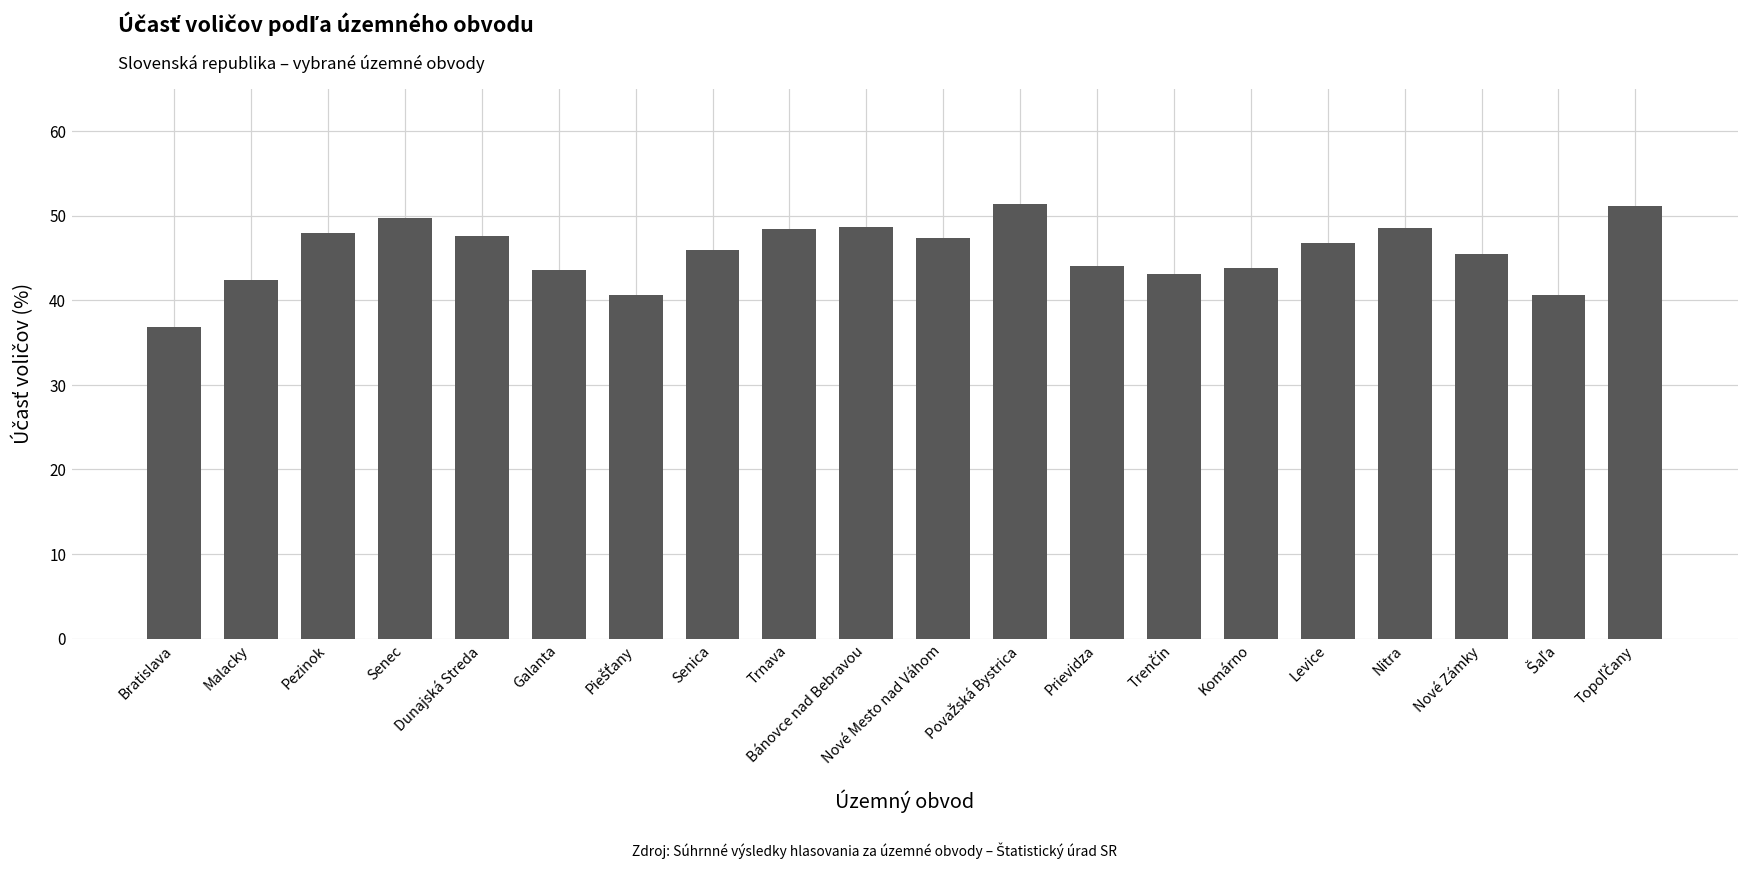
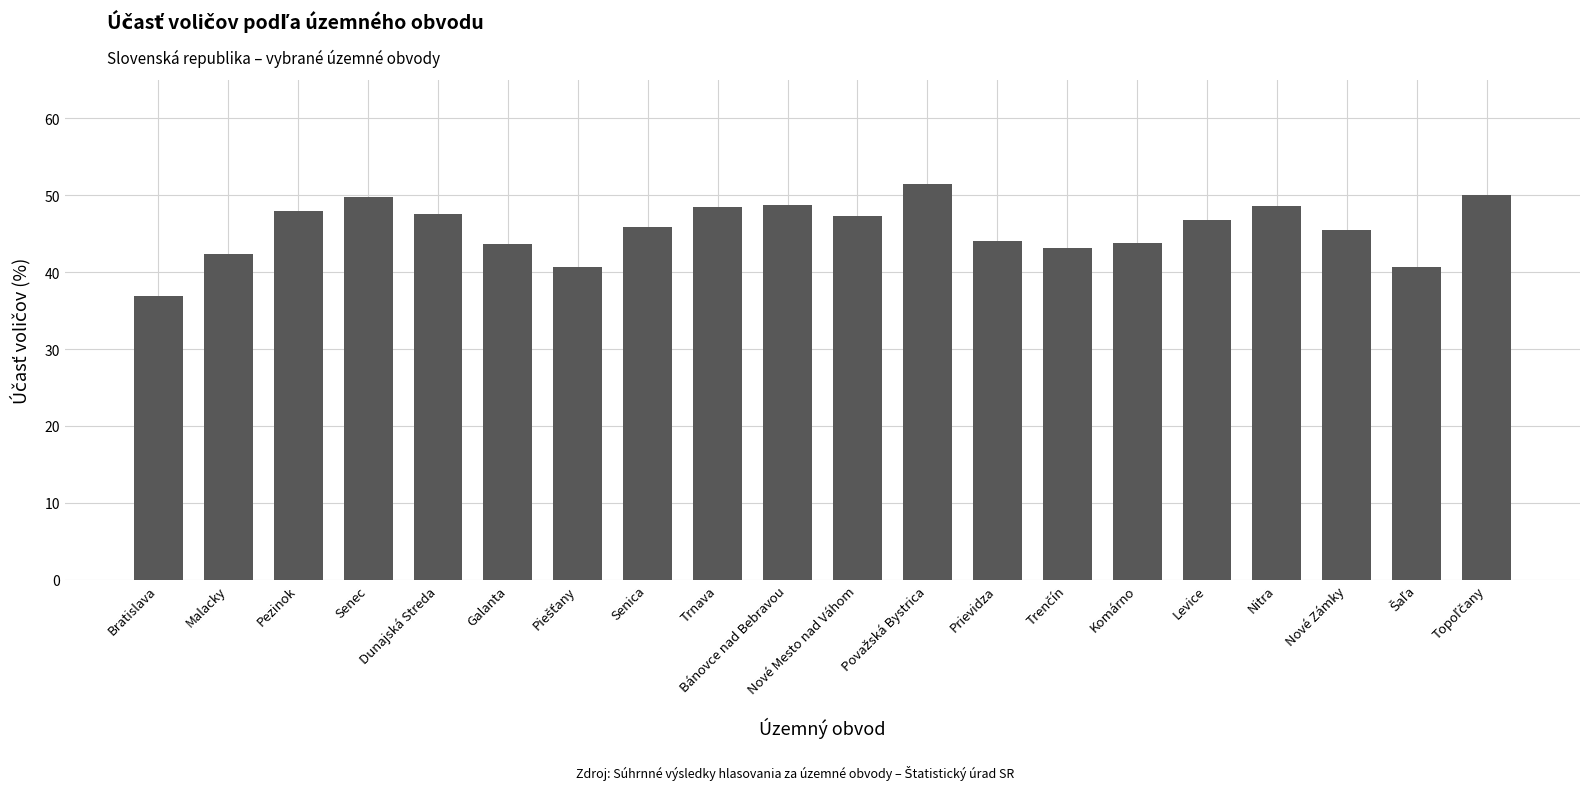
Topoľčany: 51 -> 50
